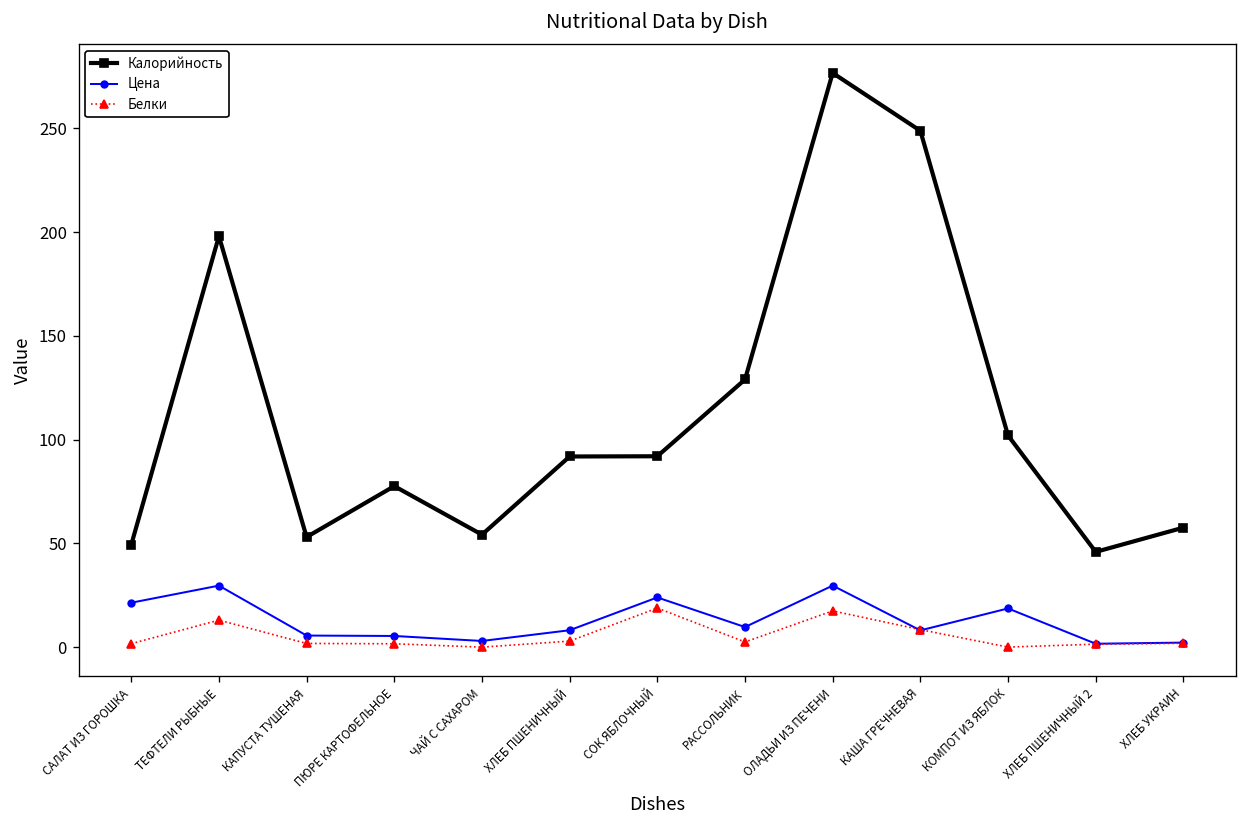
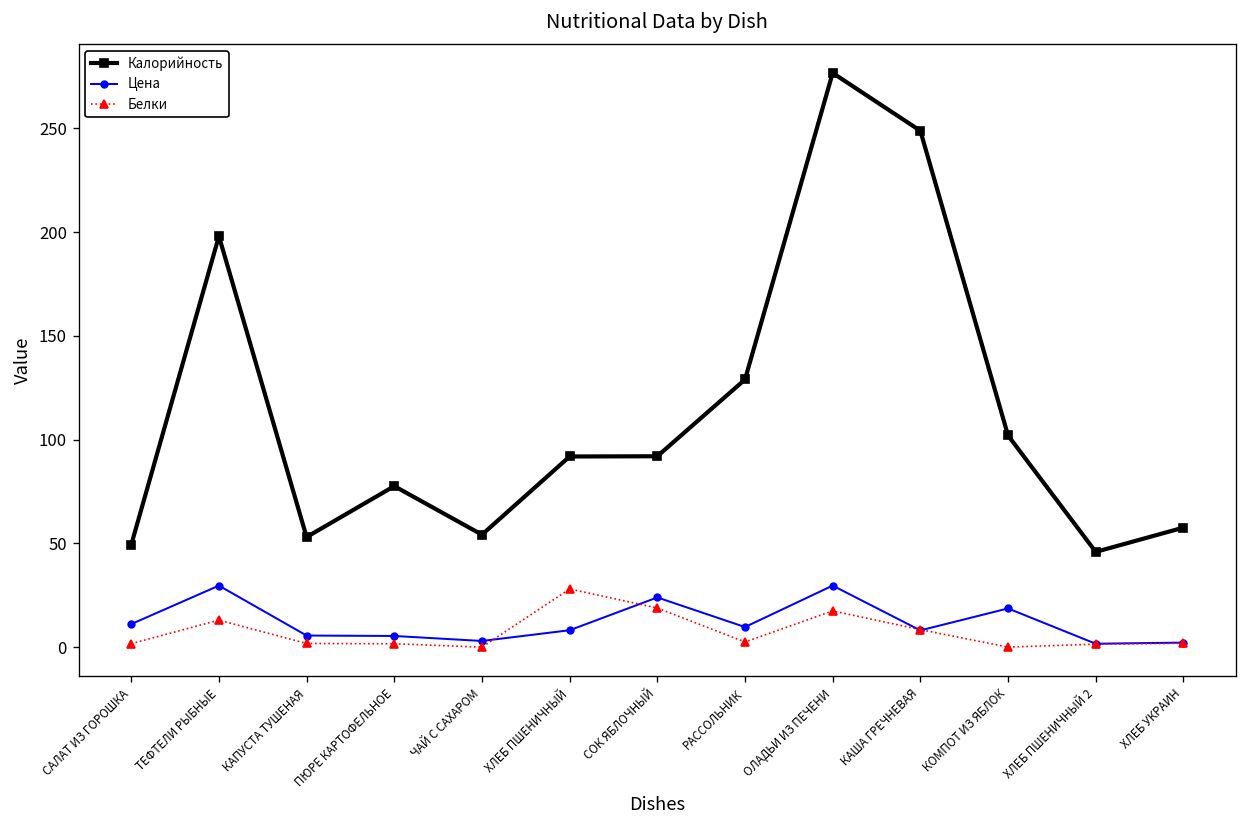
Цена, САЛАТ ИЗ ГОРОШКА: 21 -> 11
Белки, ХЛЕБ ПШЕНИЧНЫЙ: 3 -> 28
